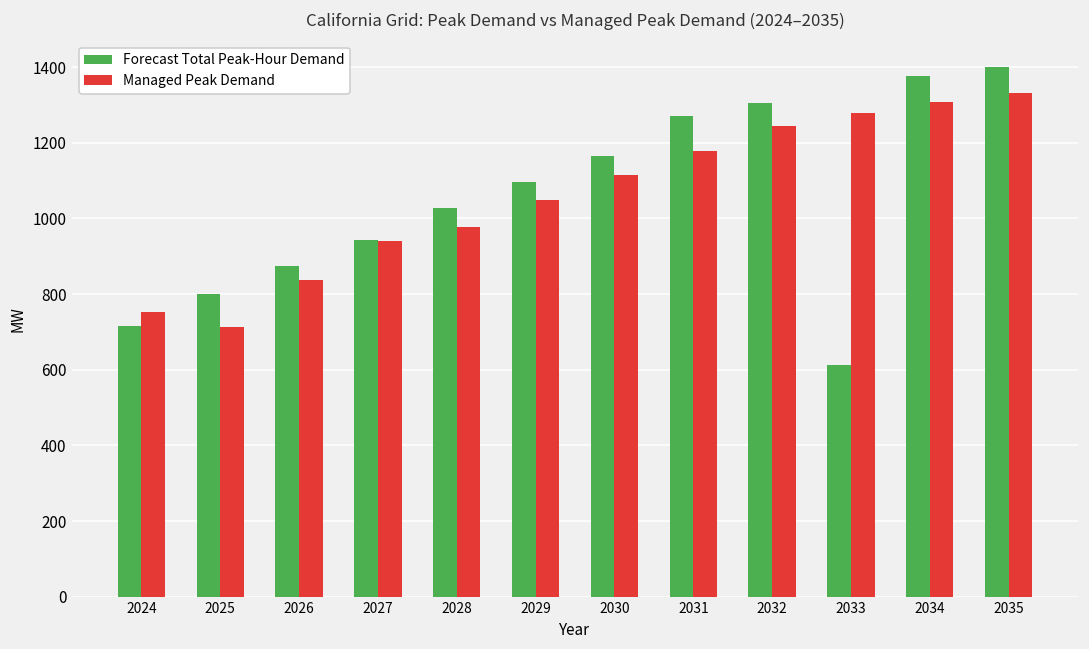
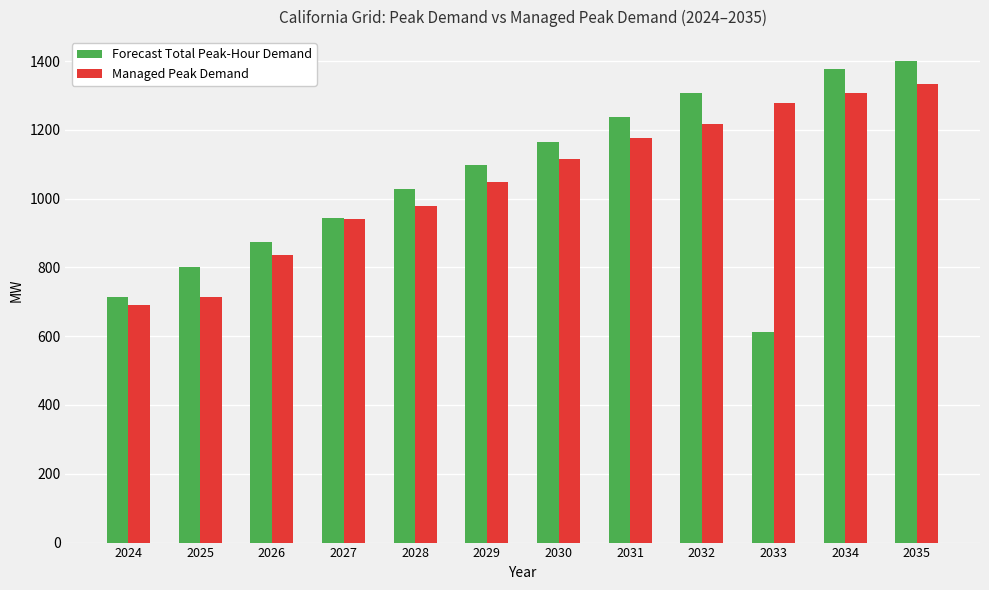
Managed Peak Demand, 2024: 750 -> 690
Forecast Total Peak-Hour Demand, 2031: 1270 -> 1240
Managed Peak Demand, 2032: 1240 -> 1220
